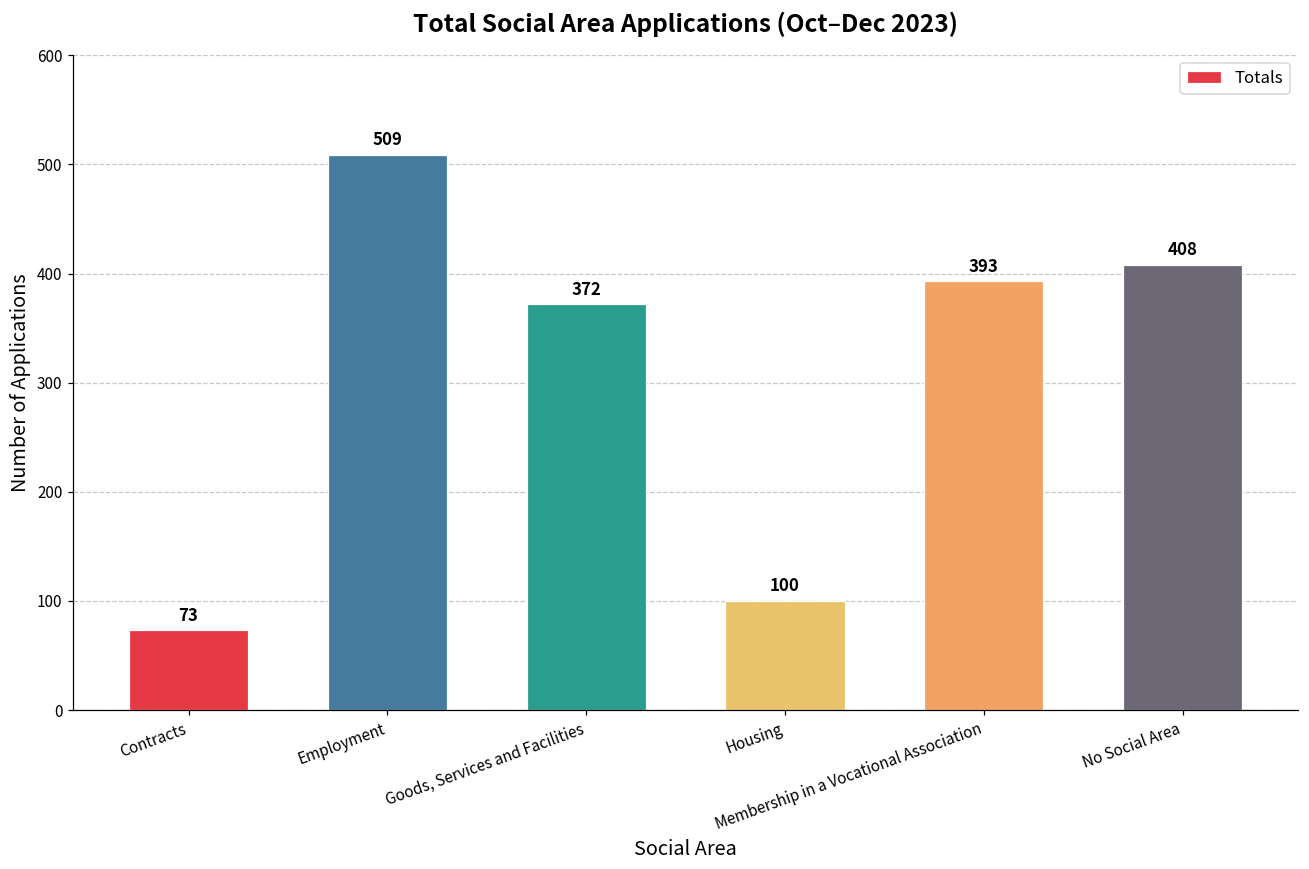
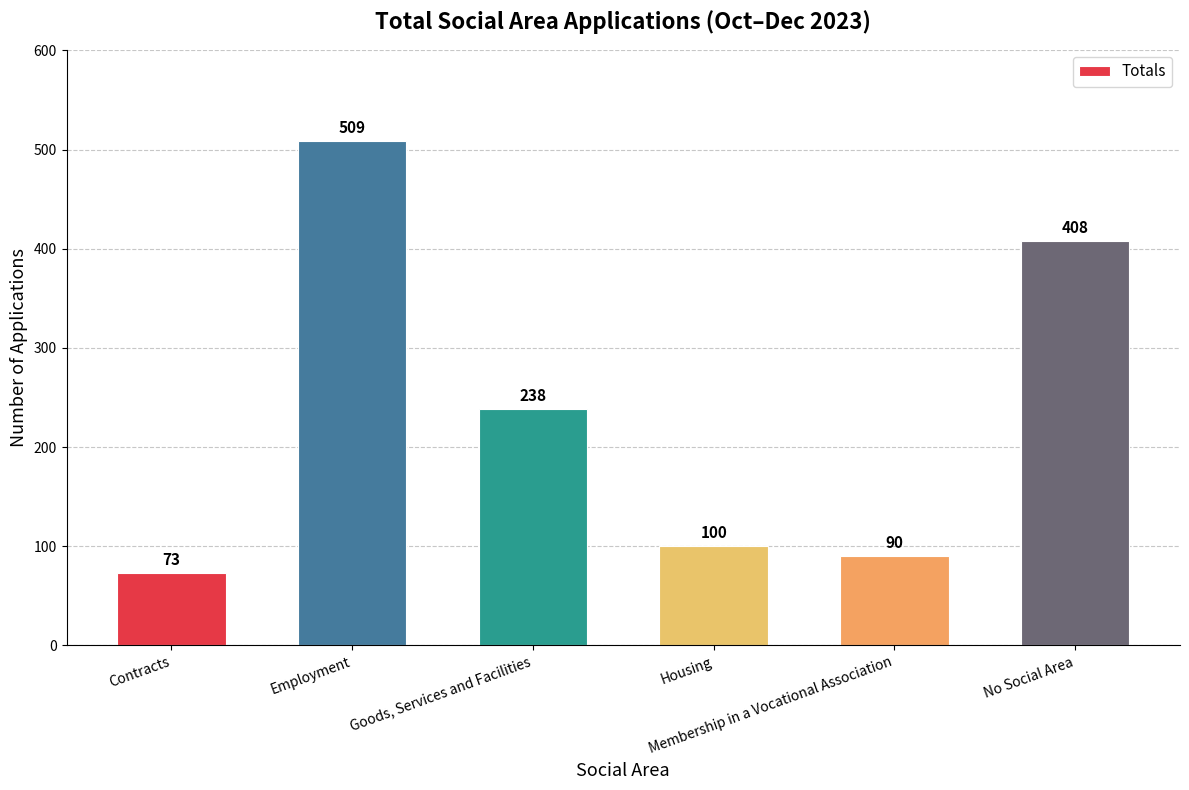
Goods, Services and Facilities: 372 -> 238
Membership in a Vocational Association: 393 -> 90
